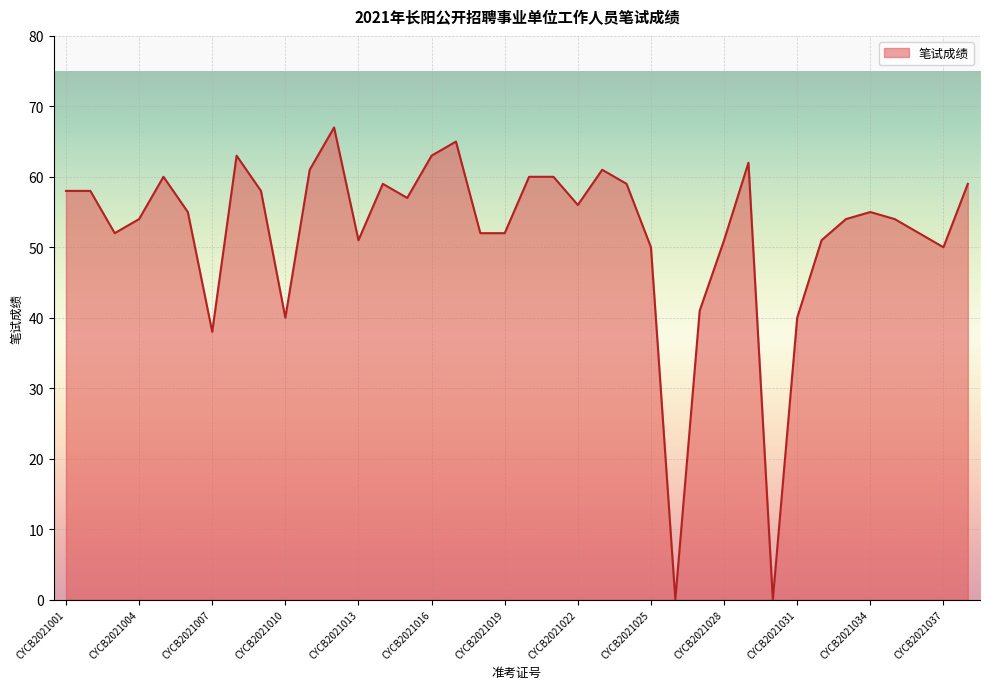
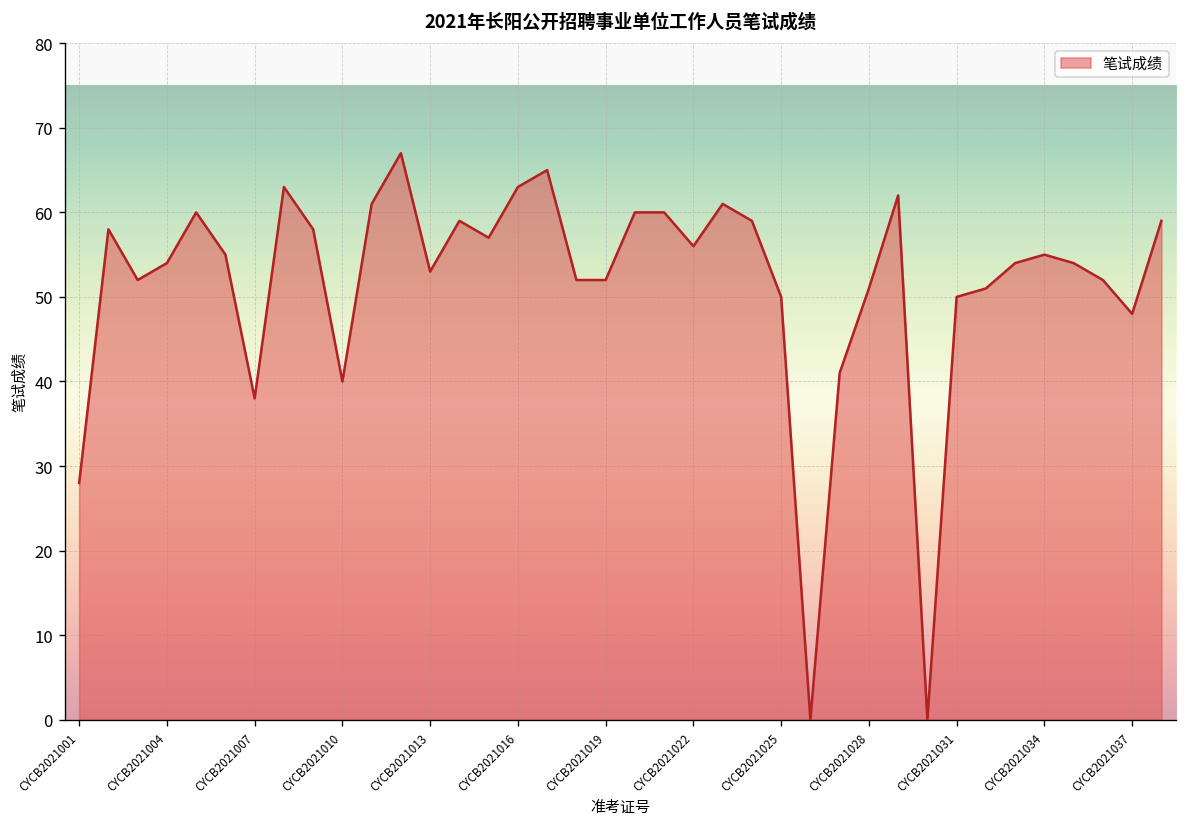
CYCB2021001: 58 -> 28
CYCB2021013: 51 -> 53
CYCB2021031: 40 -> 50
CYCB2021037: 50 -> 48
